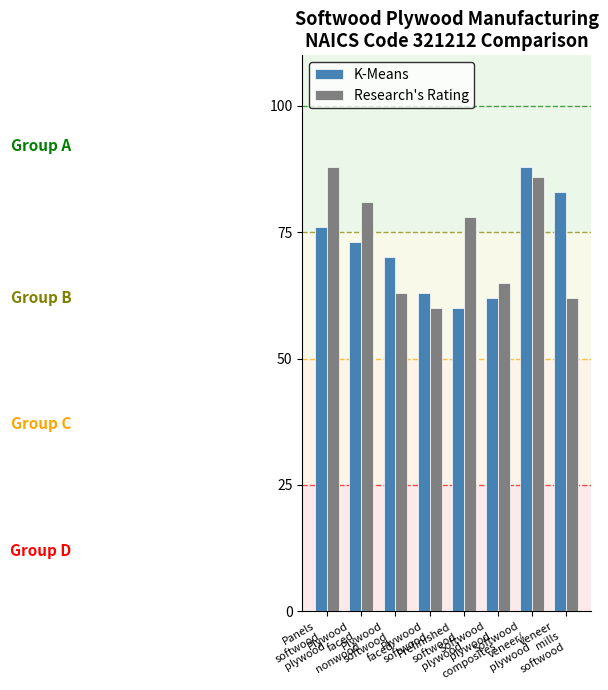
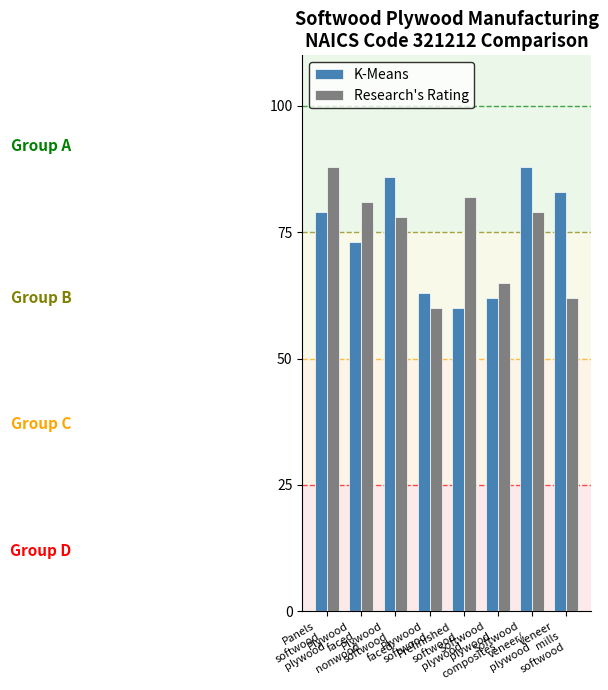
K-Means, Panels softwood plywood: 76 -> 79
K-Means, Plywood softwood faced: 70 -> 86
Research's Rating, Plywood softwood faced: 63 -> 78
Research's Rating, Prefinished softwood plywood: 78 -> 82
Research's Rating, Softwood veneer/ plywood: 86 -> 79
